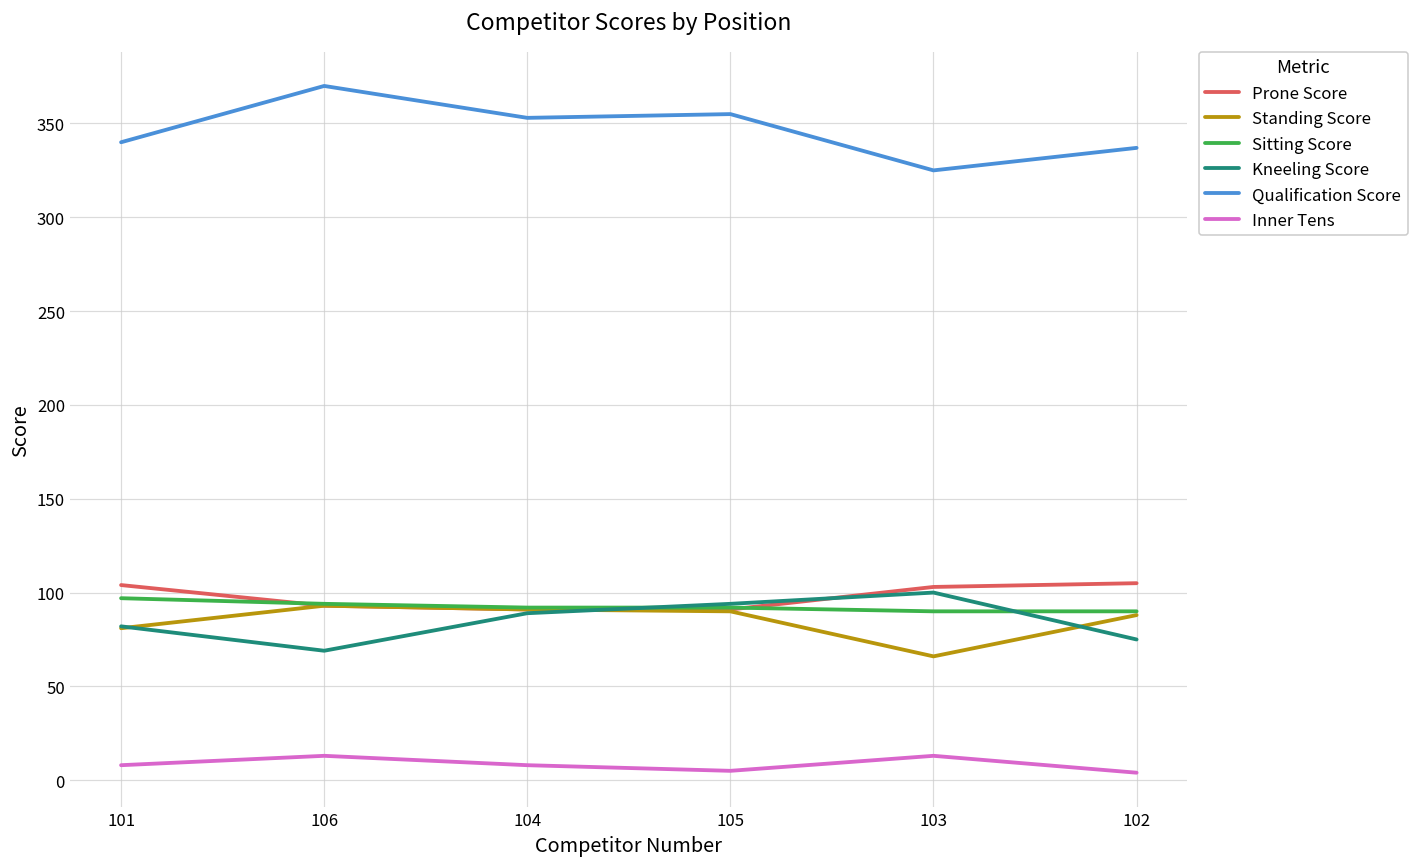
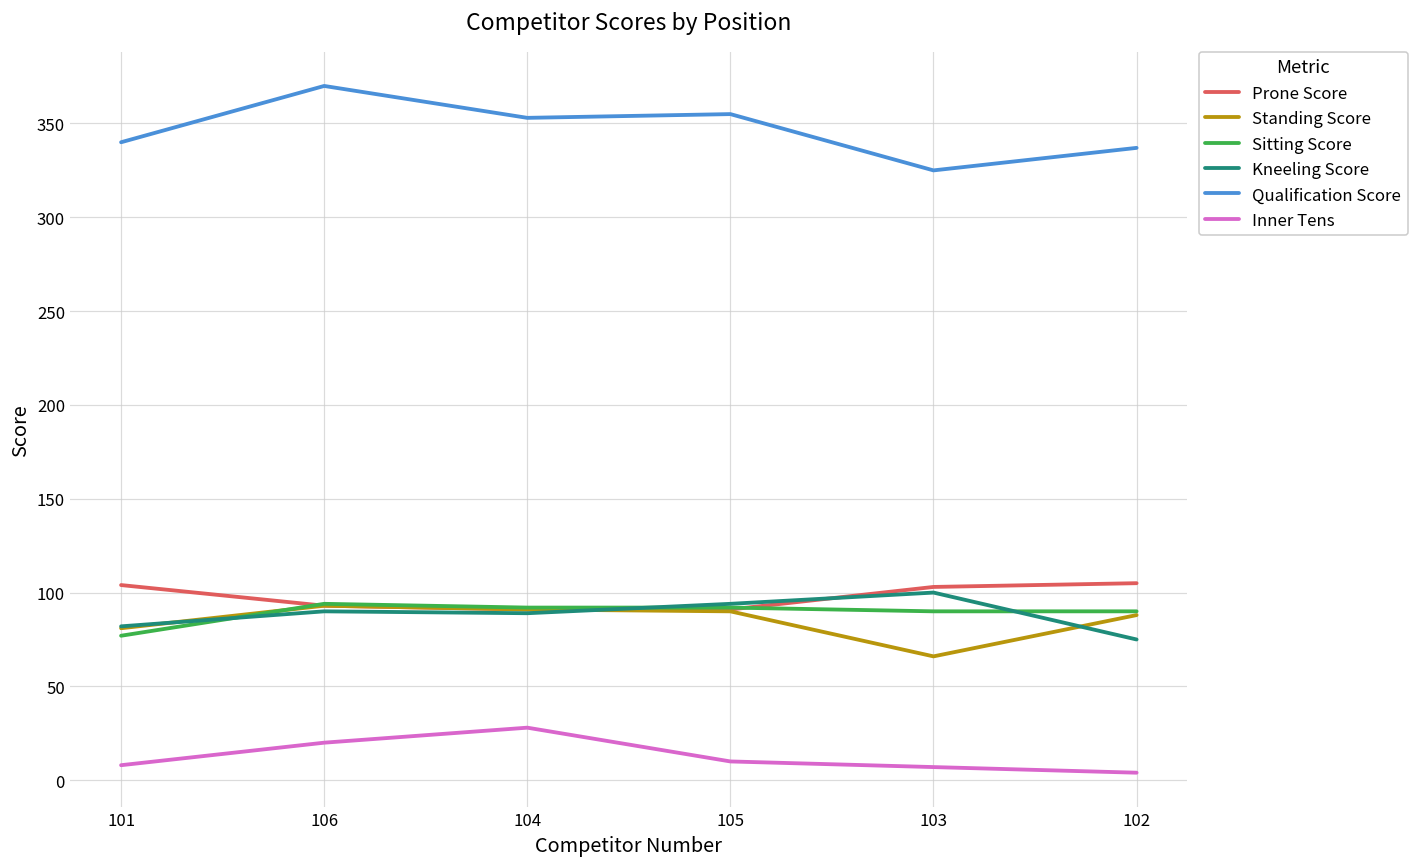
Sitting Score, 101: 97 -> 77
Kneeling Score, 106: 69 -> 90
Inner Tens, 106: 13 -> 20
Inner Tens, 104: 8 -> 28
Inner Tens, 105: 5 -> 10
Inner Tens, 103: 13 -> 7
